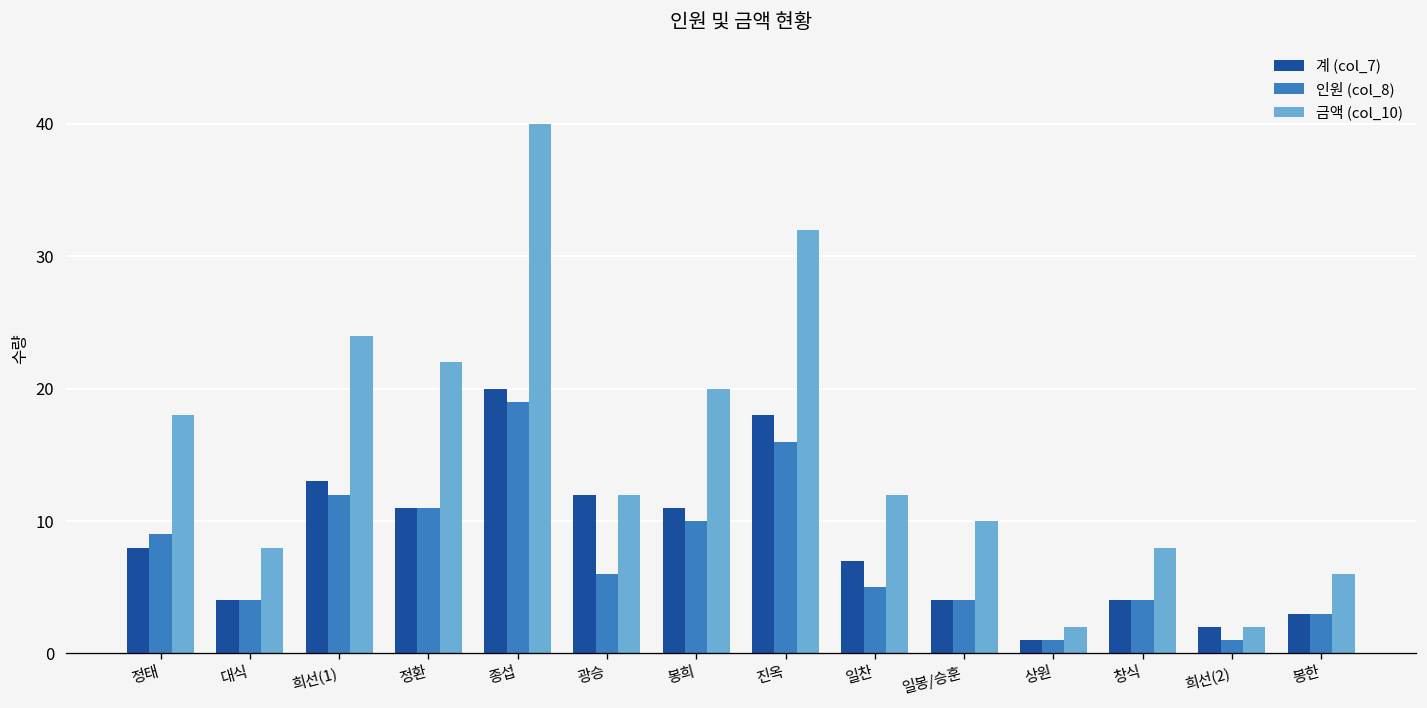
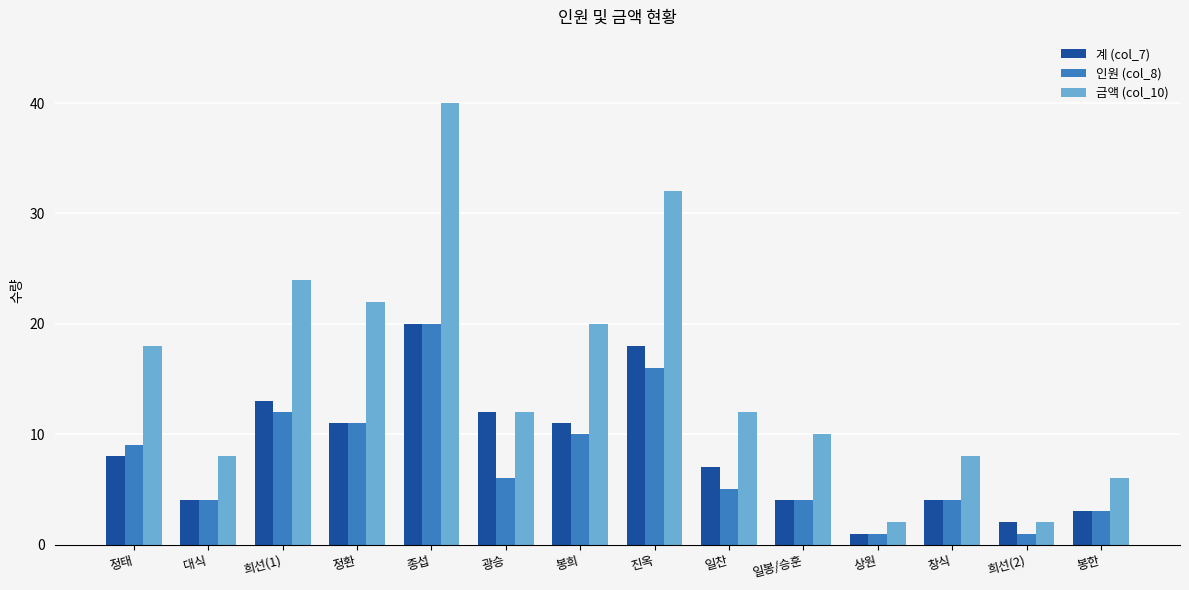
인원 (col_8), 종섭: 19 -> 20
